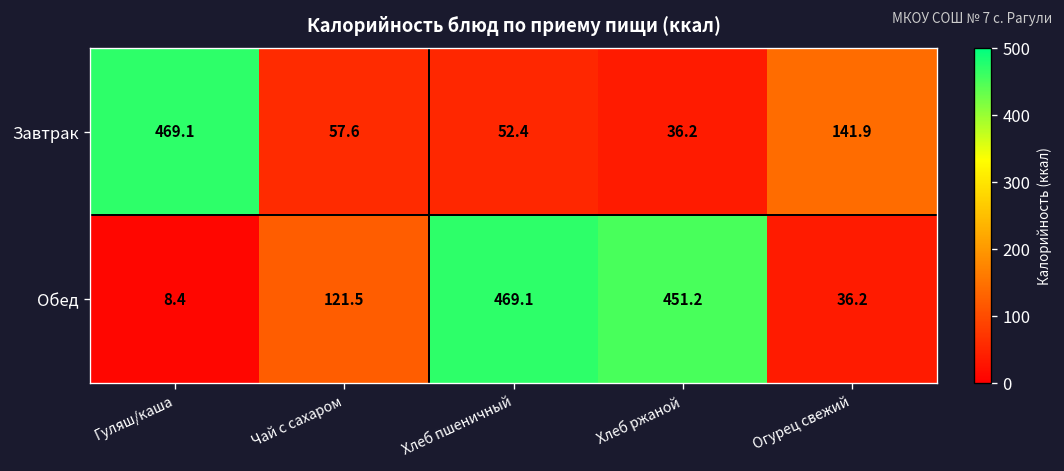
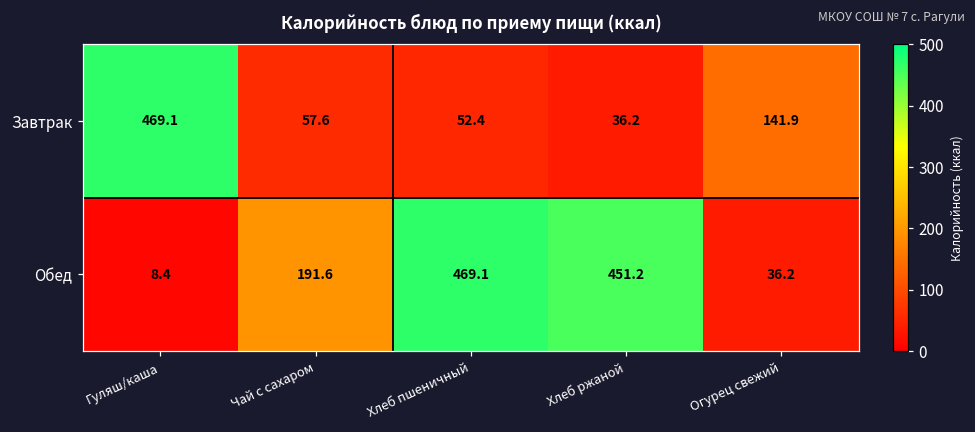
Обед, Чай с сахаром: 121.5 -> 191.6
